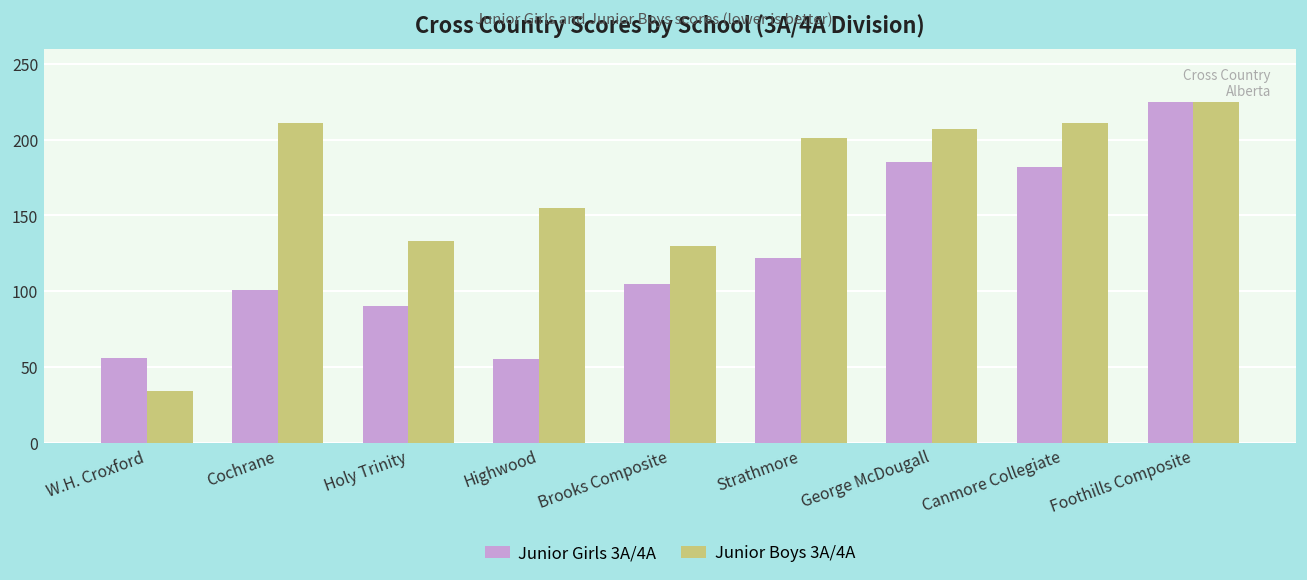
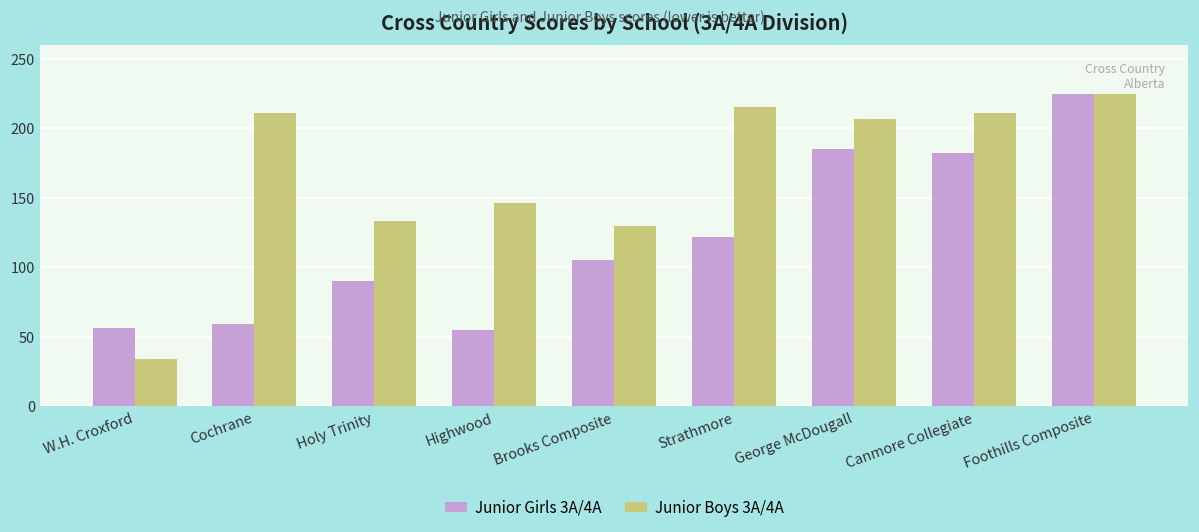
Junior Girls 3A/4A, Cochrane: 101 -> 59
Junior Boys 3A/4A, Highwood: 155 -> 146
Junior Boys 3A/4A, Strathmore: 201 -> 215
